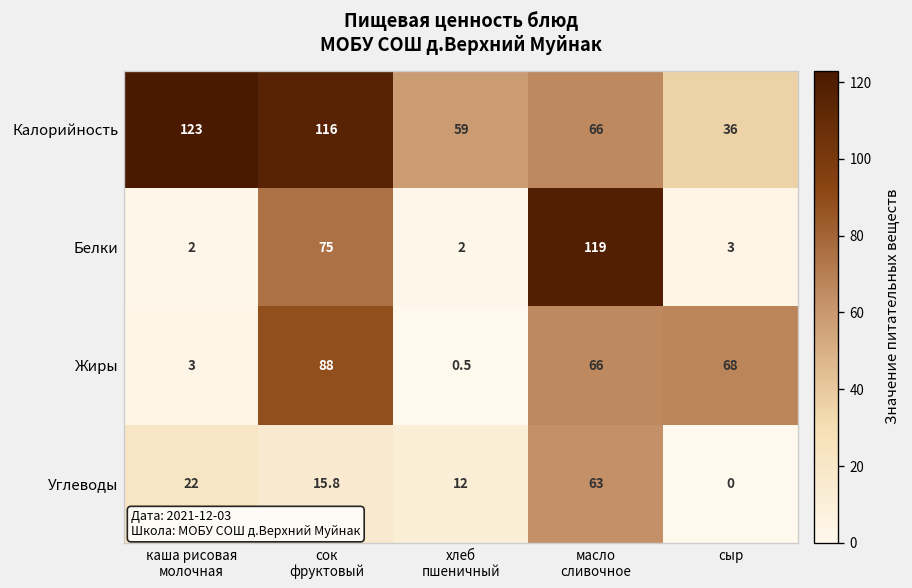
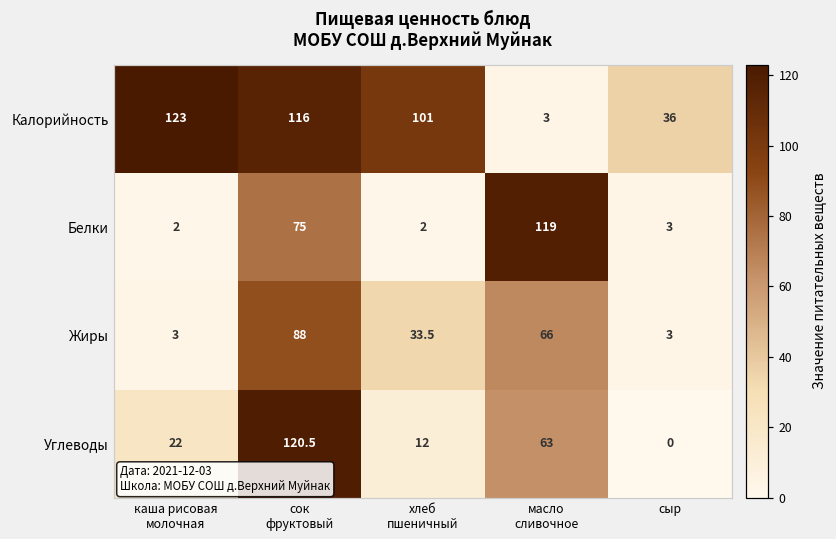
Калорийность, хлеб пшеничный: 59 -> 101
Калорийность, масло сливочное: 66 -> 3
Жиры, хлеб пшеничный: 0.5 -> 33.5
Жиры, сыр: 68 -> 3
Углеводы, сок фруктовый: 15.8 -> 120.5
